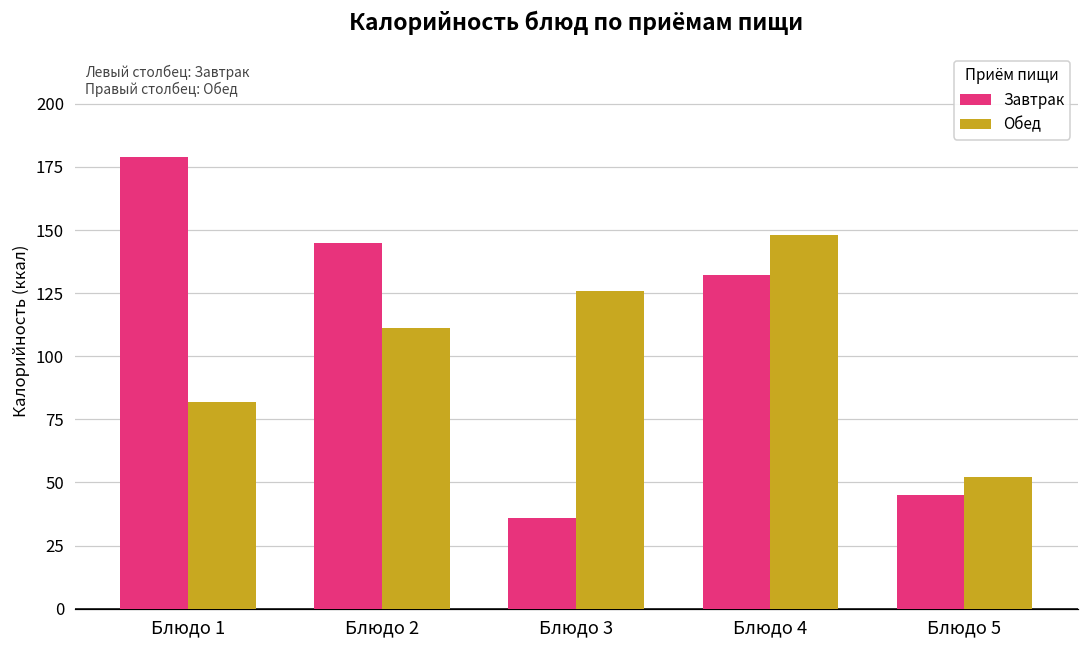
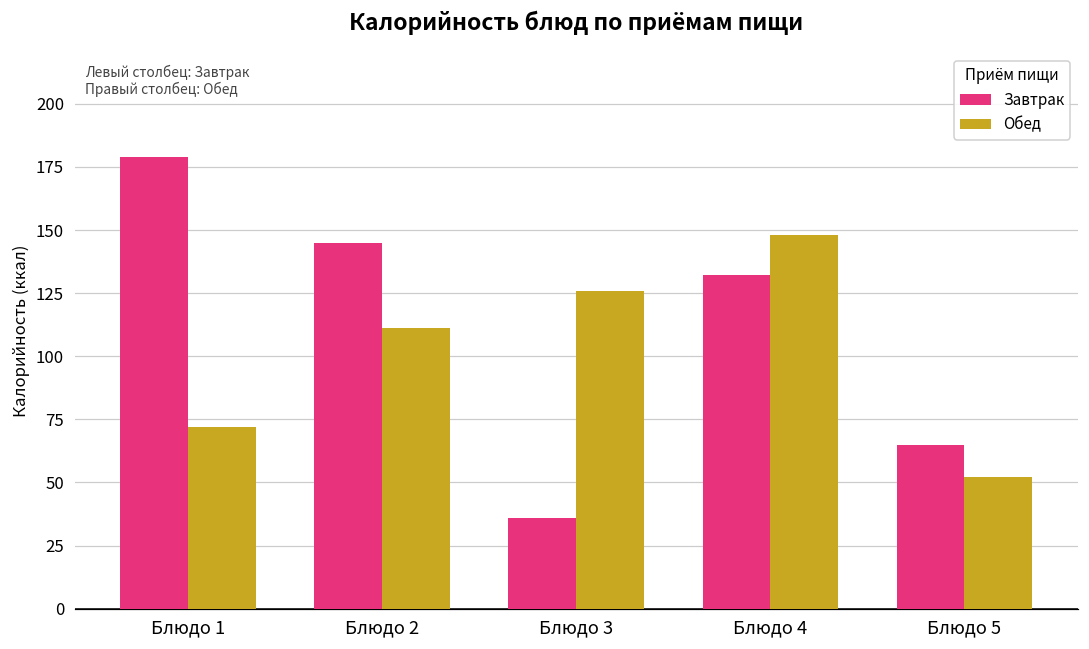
Обед, Блюдо 1: 82 -> 72
Завтрак, Блюдо 5: 45 -> 65
